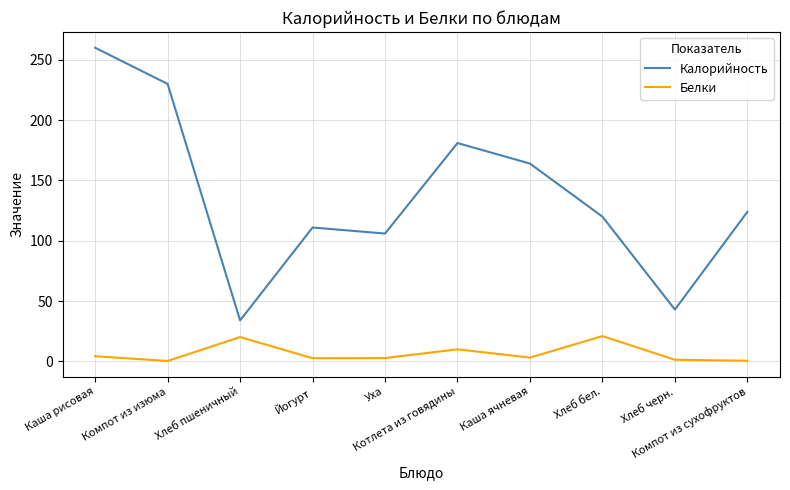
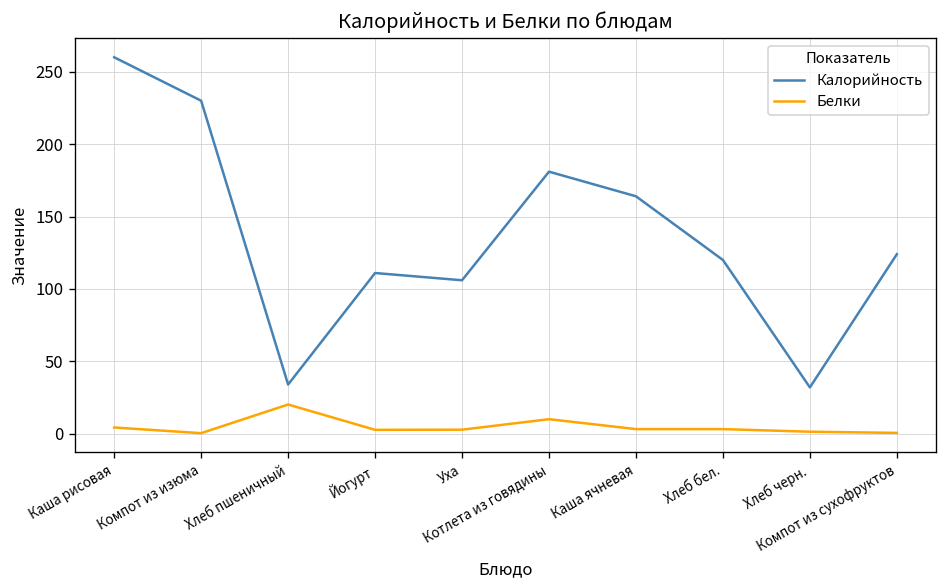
Белки, Хлеб бел.: 21 -> 3
Калорийность, Хлеб черн.: 43 -> 32
